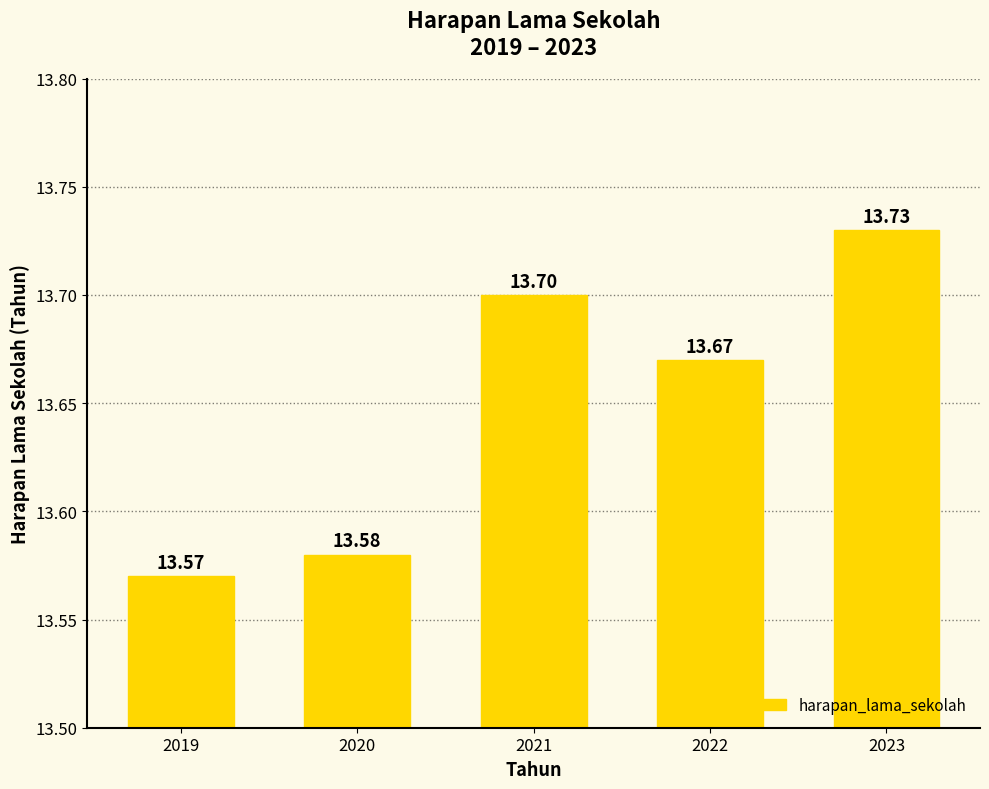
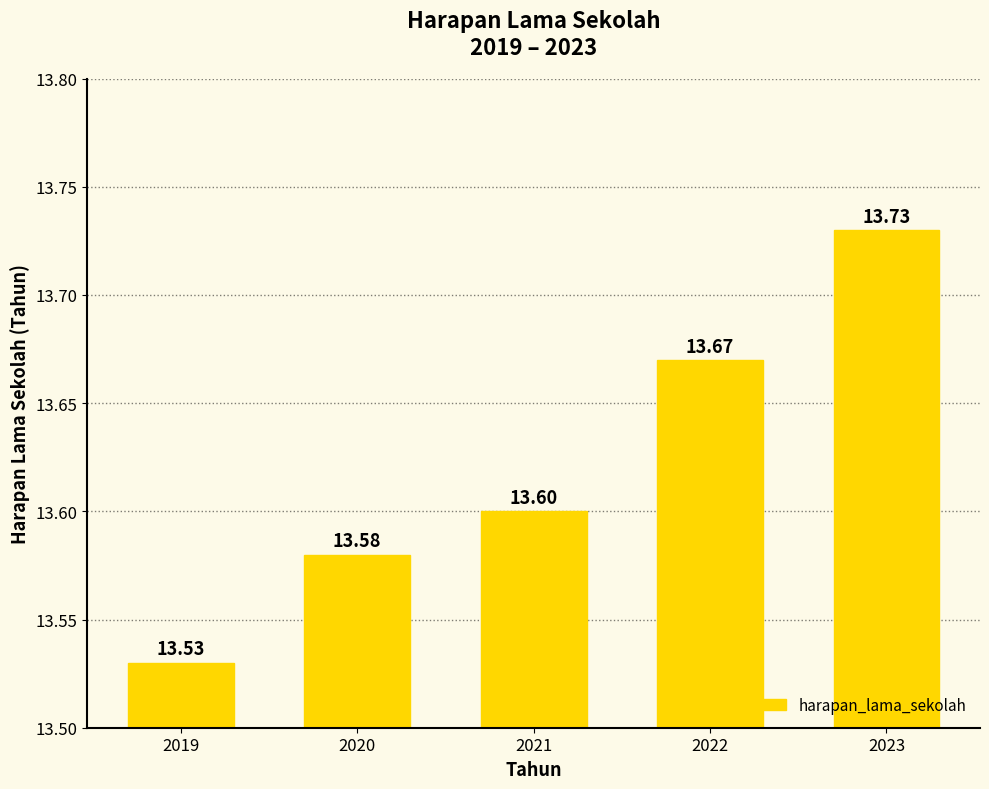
2019: 13.57 -> 13.53
2021: 13.70 -> 13.60
